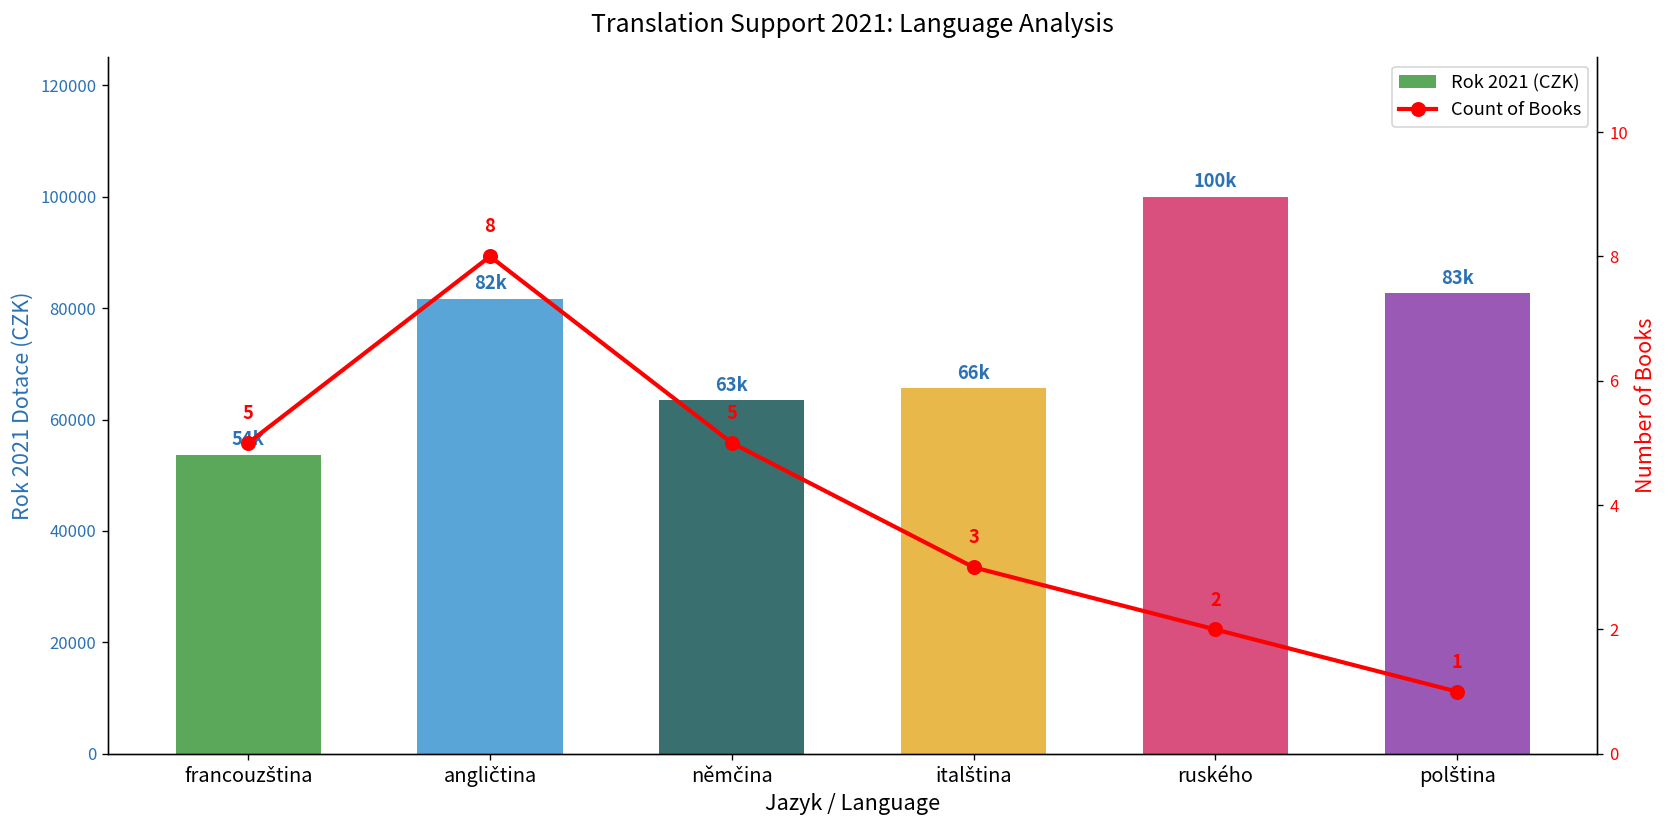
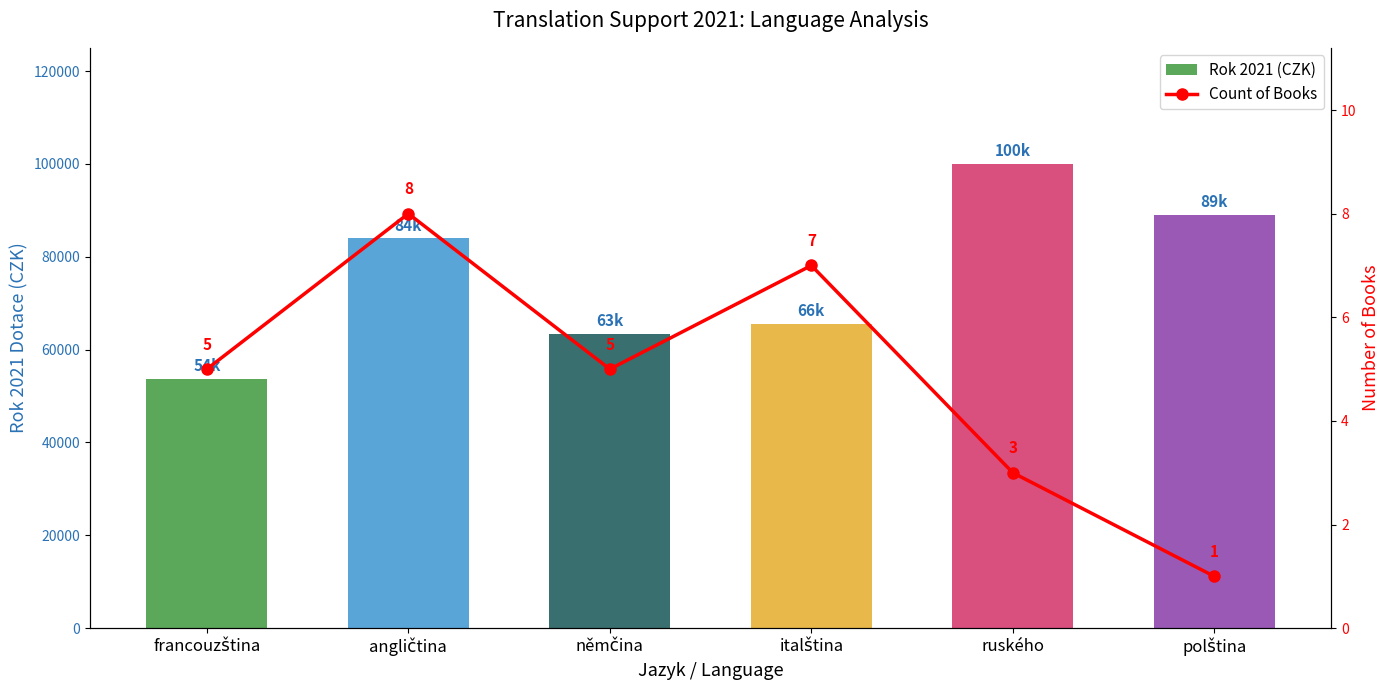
Rok 2021 (CZK), angličtina: 82k -> 84k
Rok 2021 (CZK), polština: 83k -> 89k
Count of Books, italština: 3 -> 7
Count of Books, ruského: 2 -> 3
